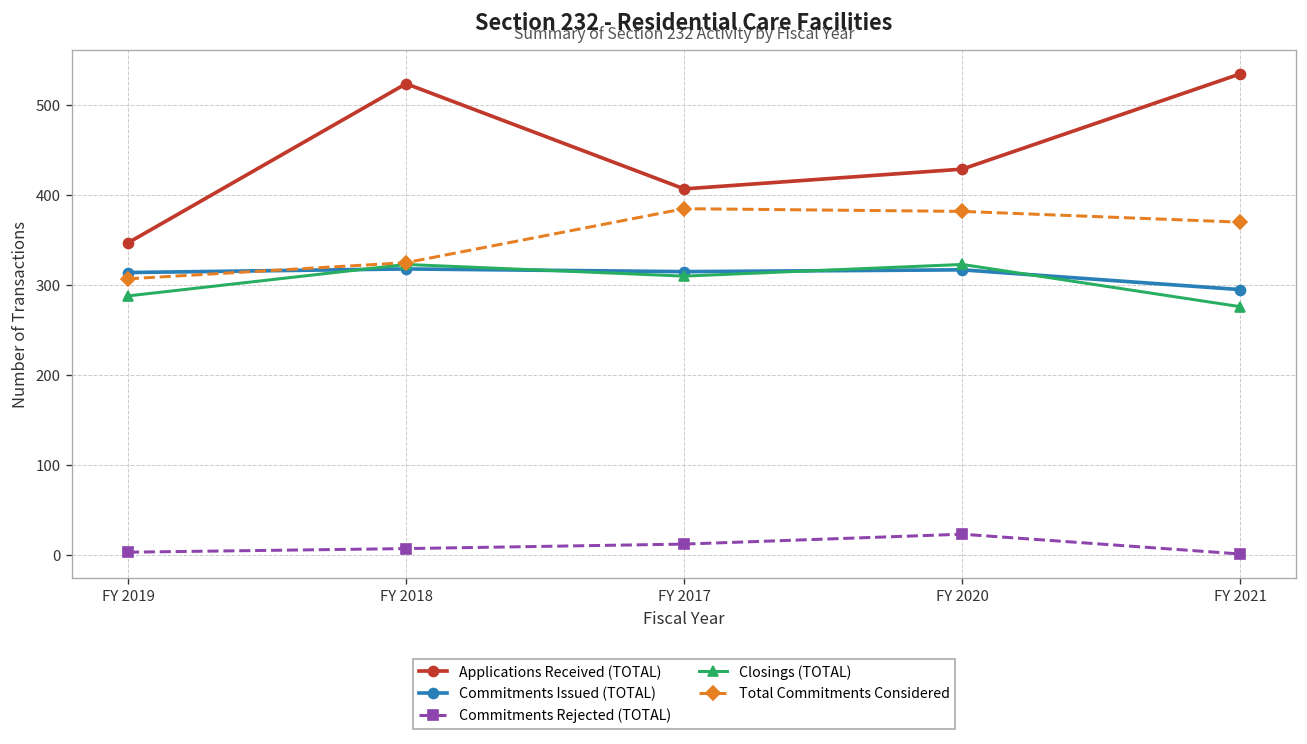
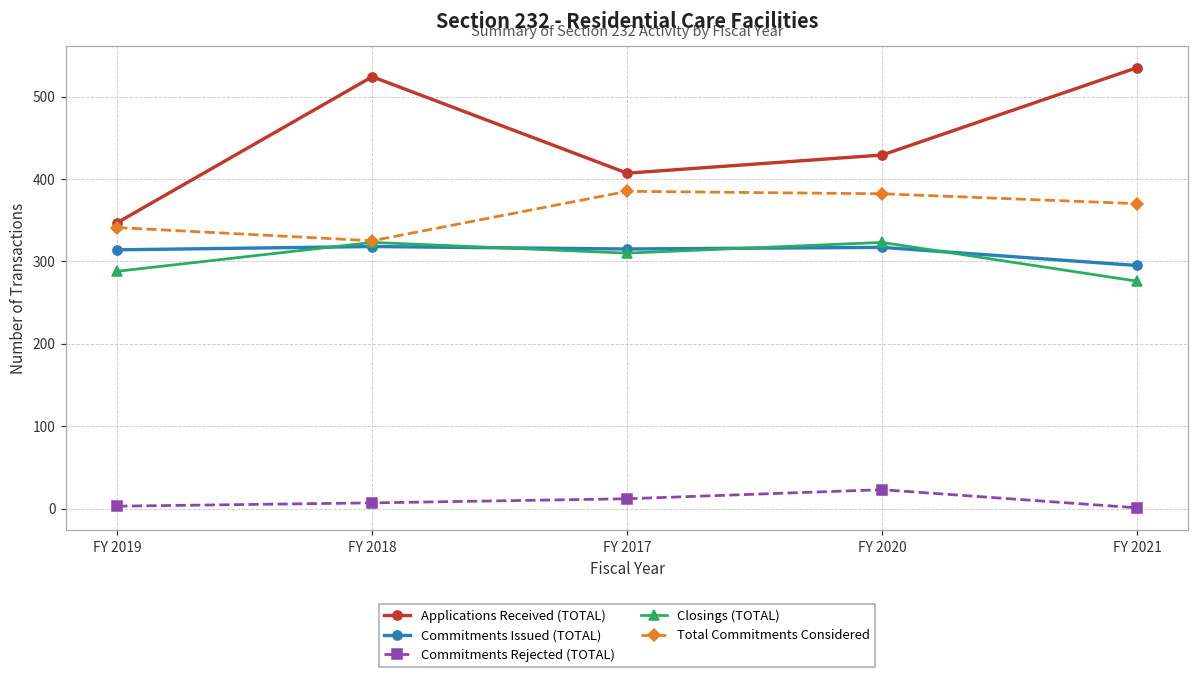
Total Commitments Considered, FY 2019: 310 -> 340
